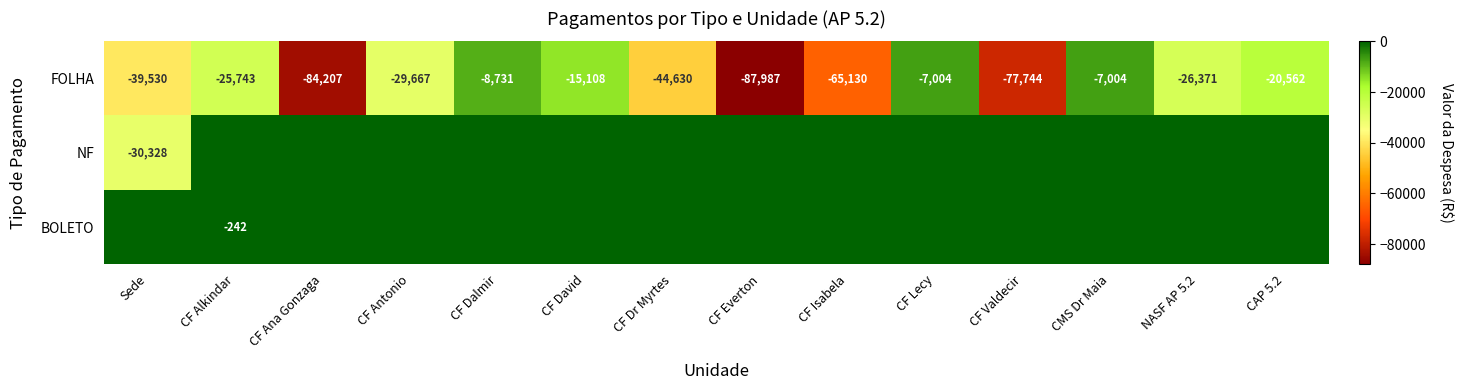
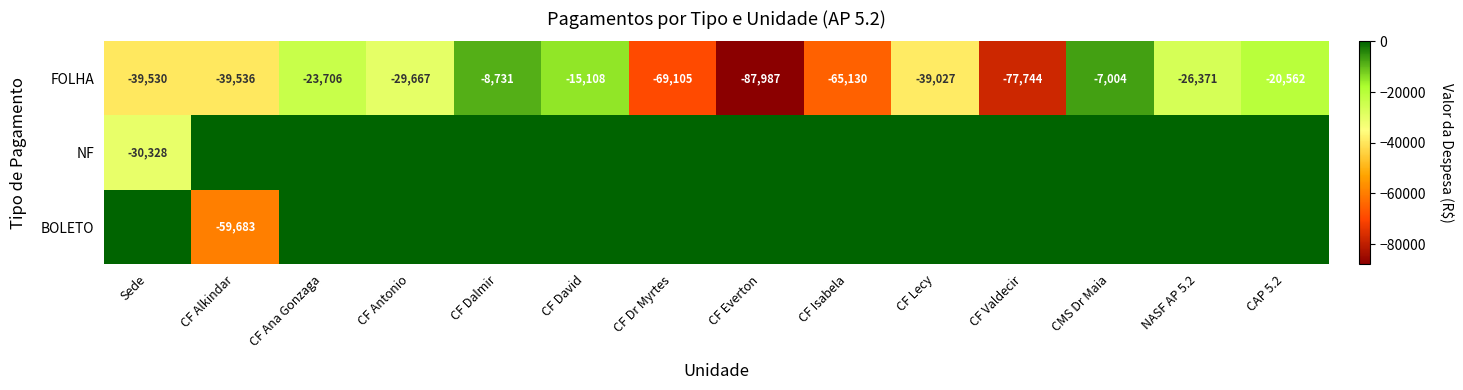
FOLHA, CF Alkindar: -25,743 -> -39,536
FOLHA, CF Ana Gonzaga: -84,207 -> -23,706
FOLHA, CF Dr Myrtes: -44,630 -> -69,105
FOLHA, CF Lecy: -7,004 -> -39,027
BOLETO, CF Alkindar: -242 -> -59,683
